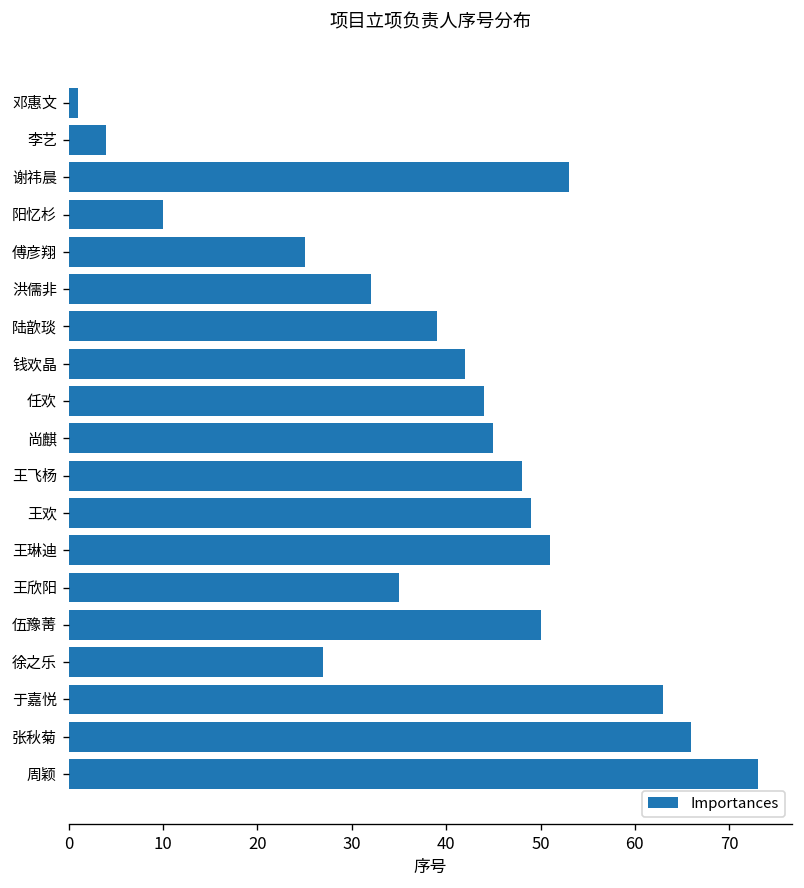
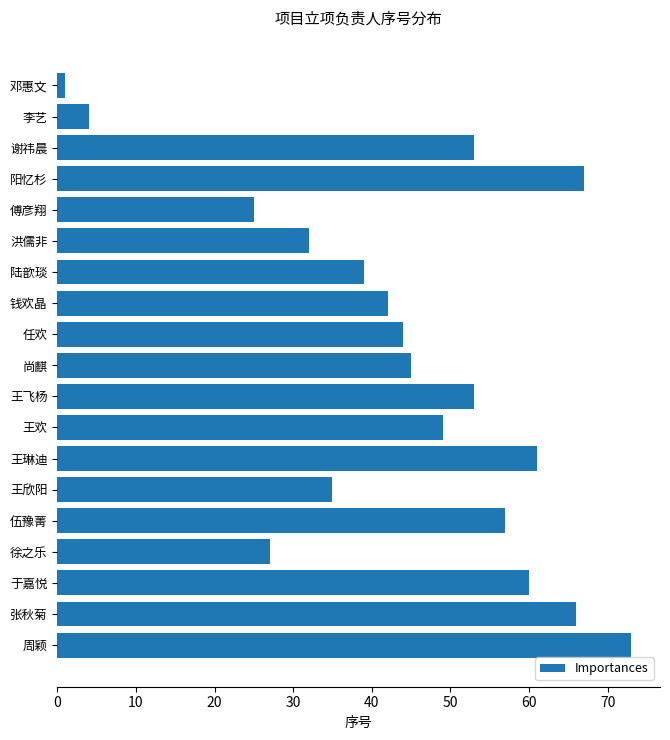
阳忆杉: 10 -> 67
王飞杨: 48 -> 53
王琳迪: 51 -> 61
伍豫菁: 50 -> 57
于嘉悦: 63 -> 60
